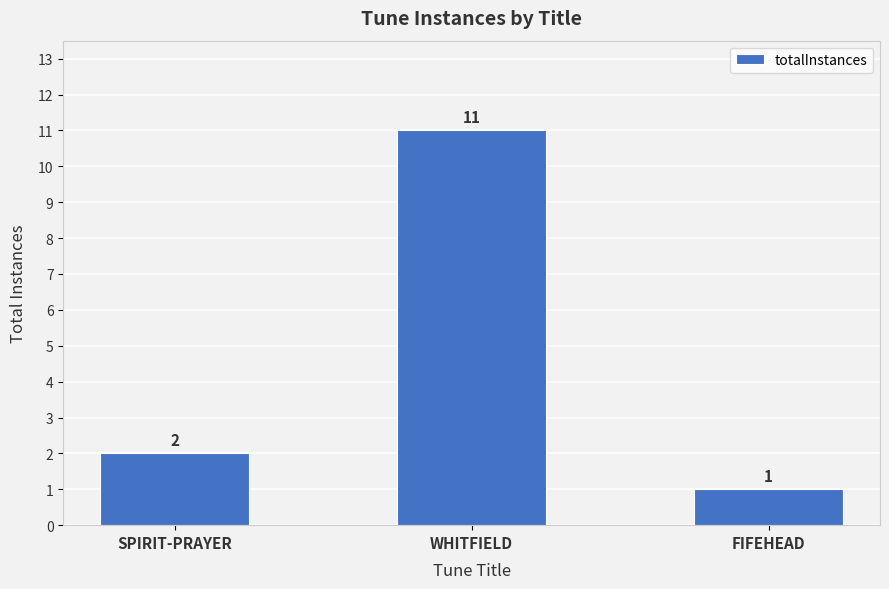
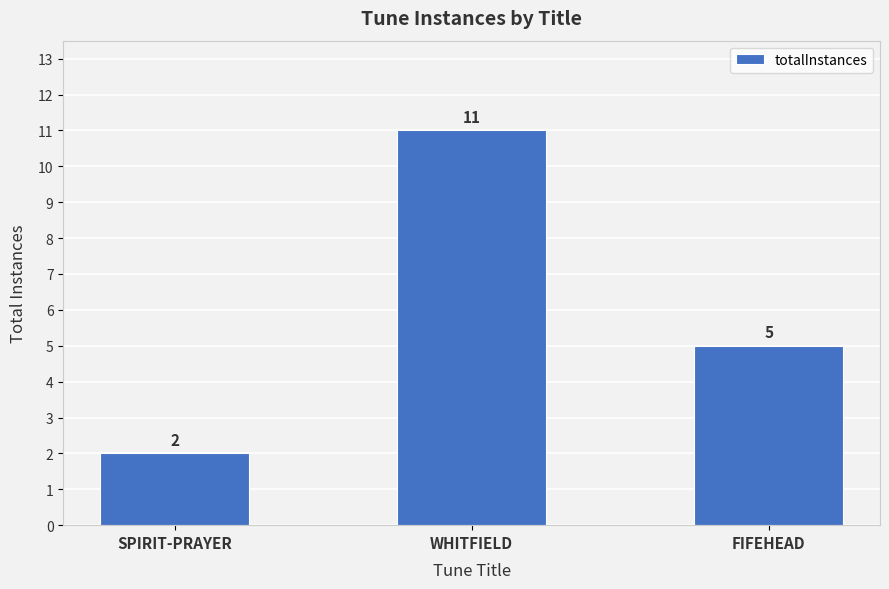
FIFEHEAD: 1 -> 5
